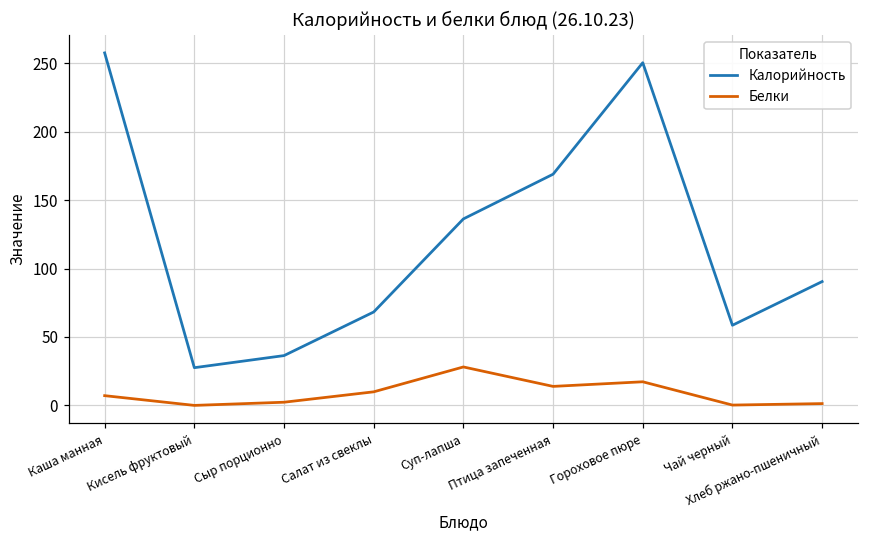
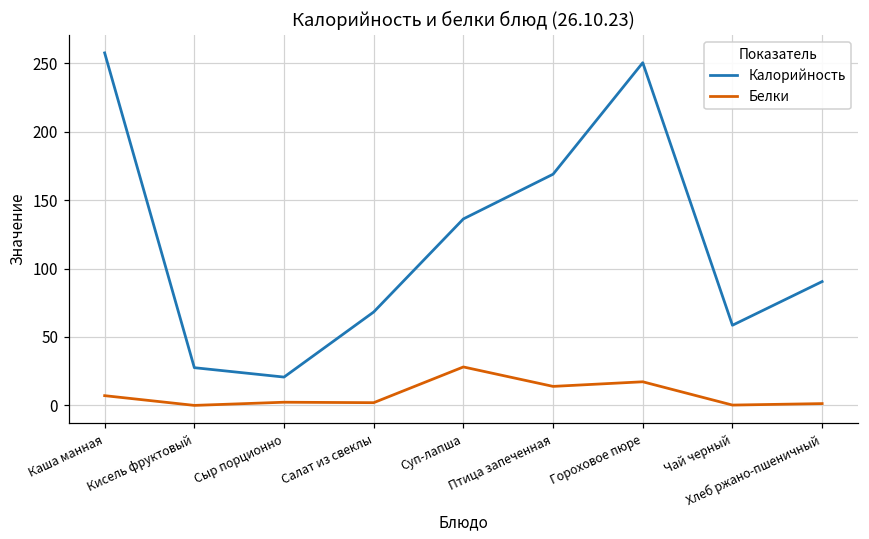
Калорийность, Сыр порционно: 36 -> 21
Белки, Салат из свеклы: 10 -> 2
